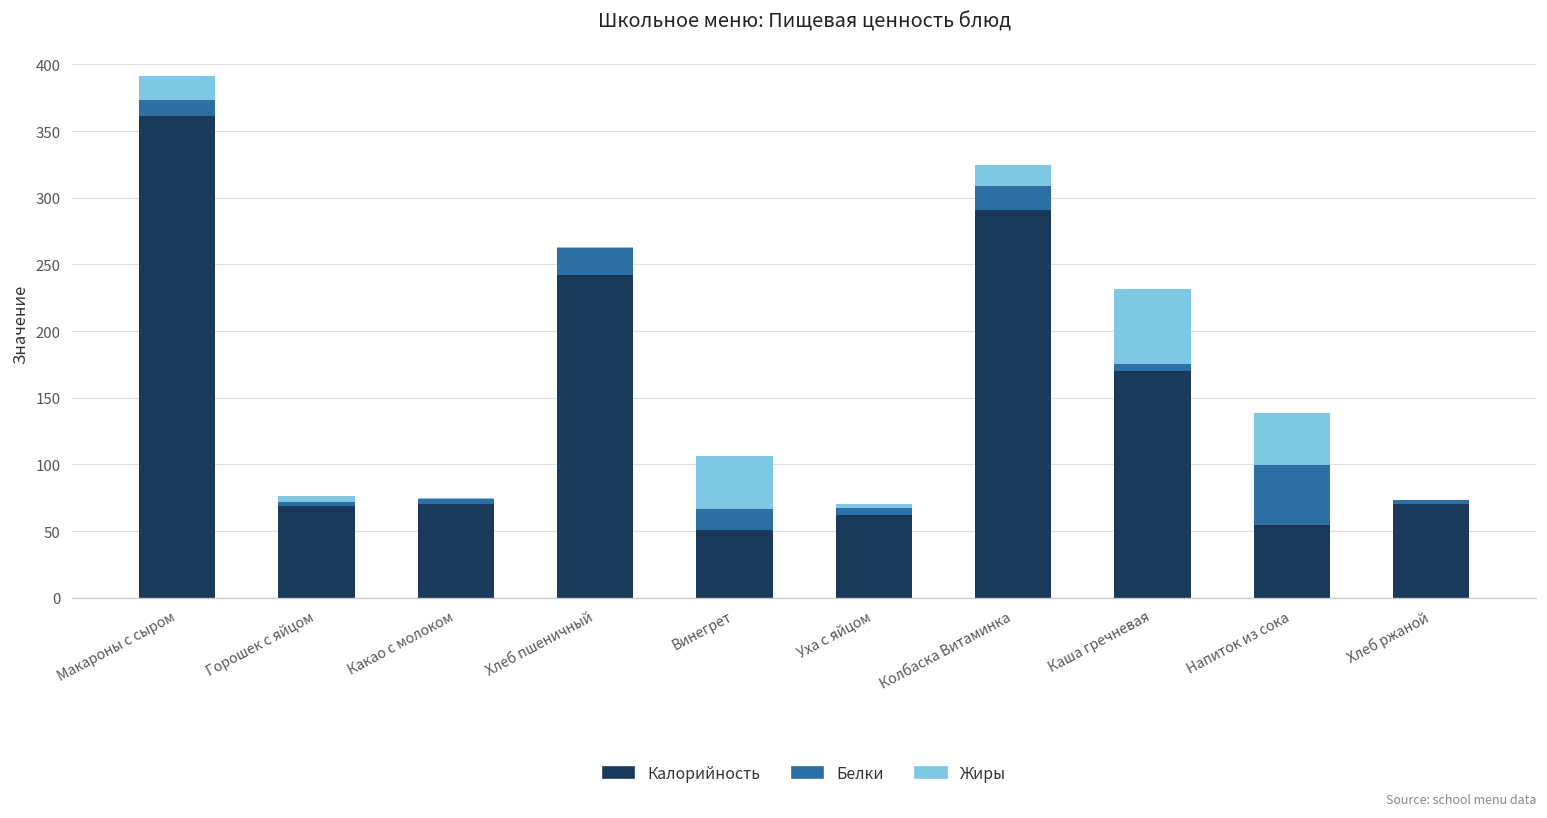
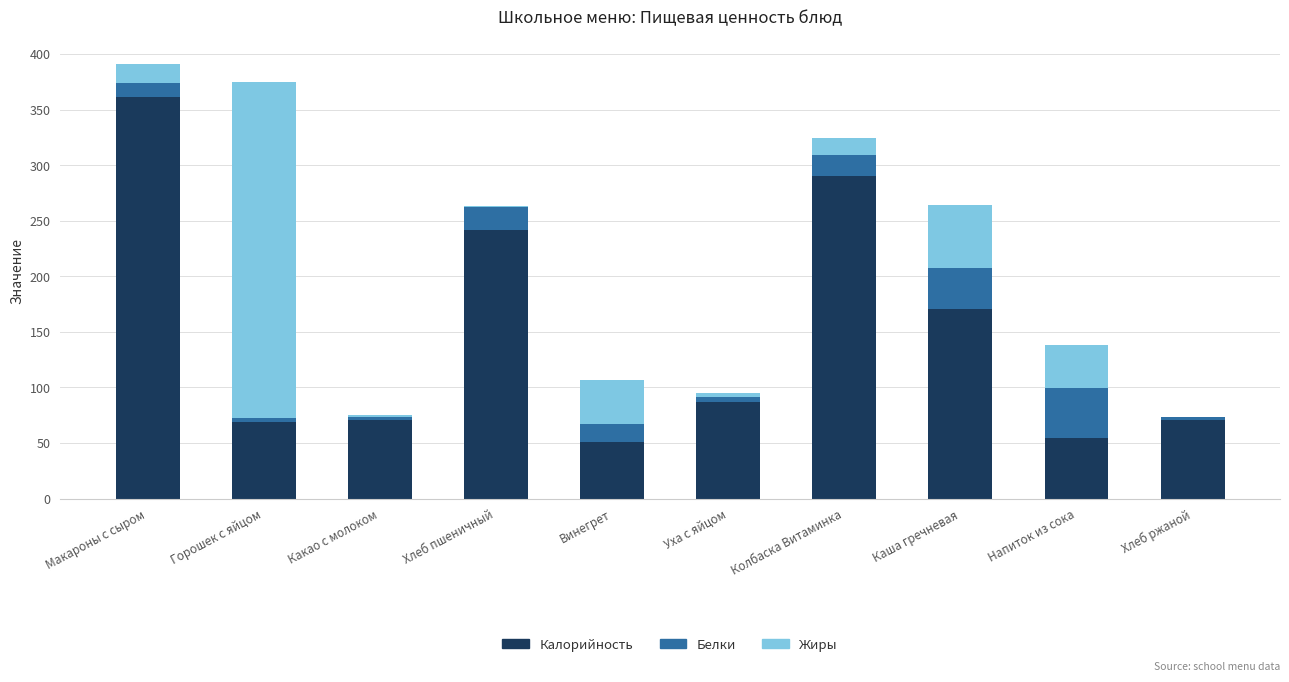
Жиры, Горошек с яйцом: 4 -> 303
Калорийность, Уха с яйцом: 62 -> 87
Белки, Каша гречневая: 5 -> 37
